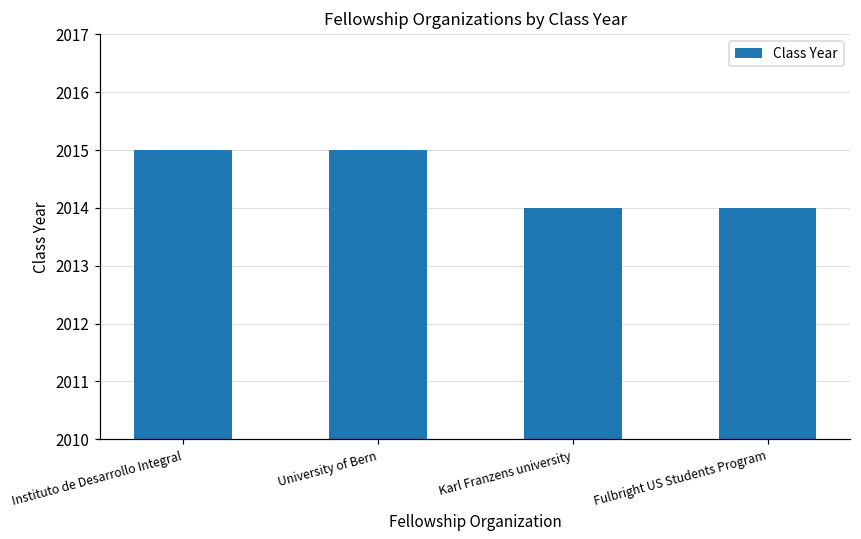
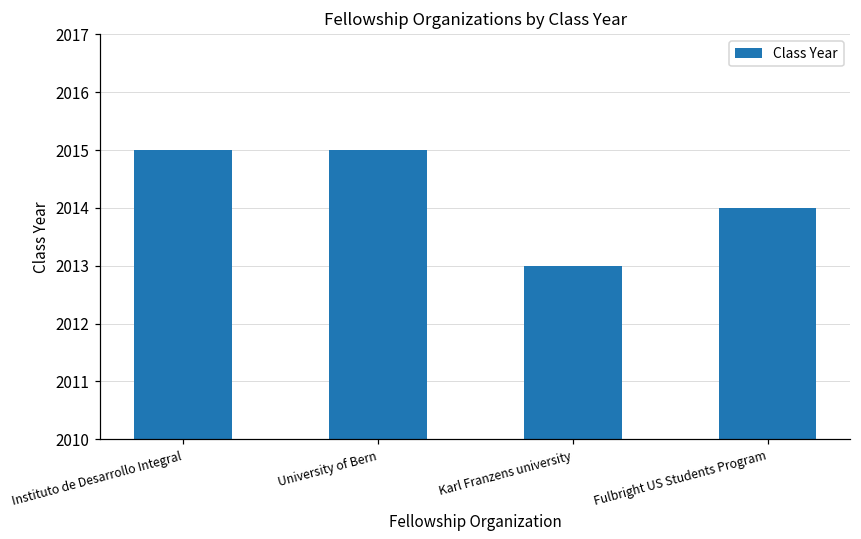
Karl Franzens university: 2014 -> 2013
